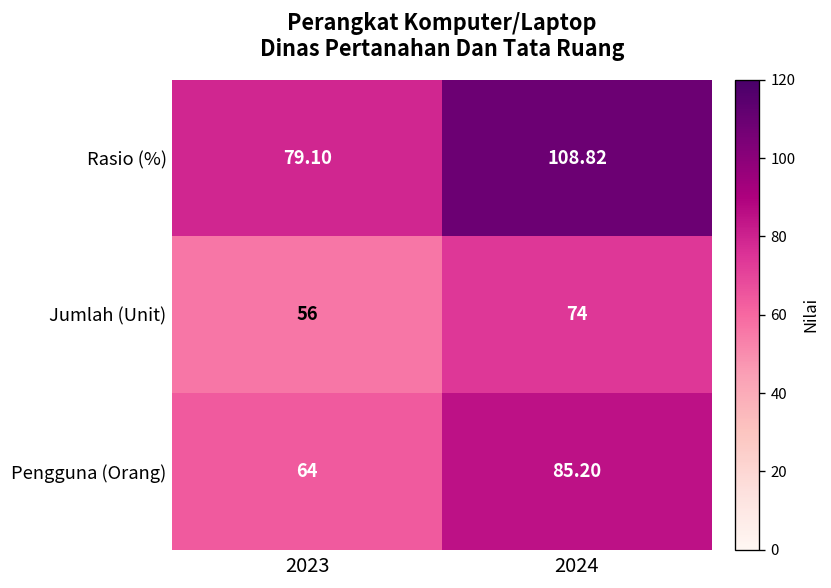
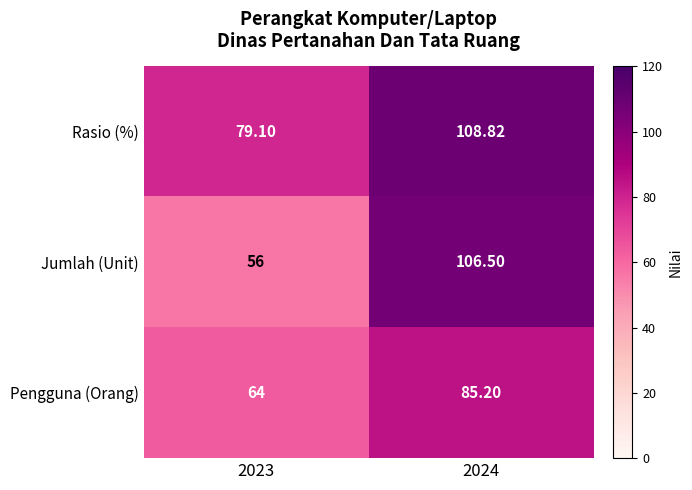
Jumlah (Unit), 2024: 74 -> 106.50
